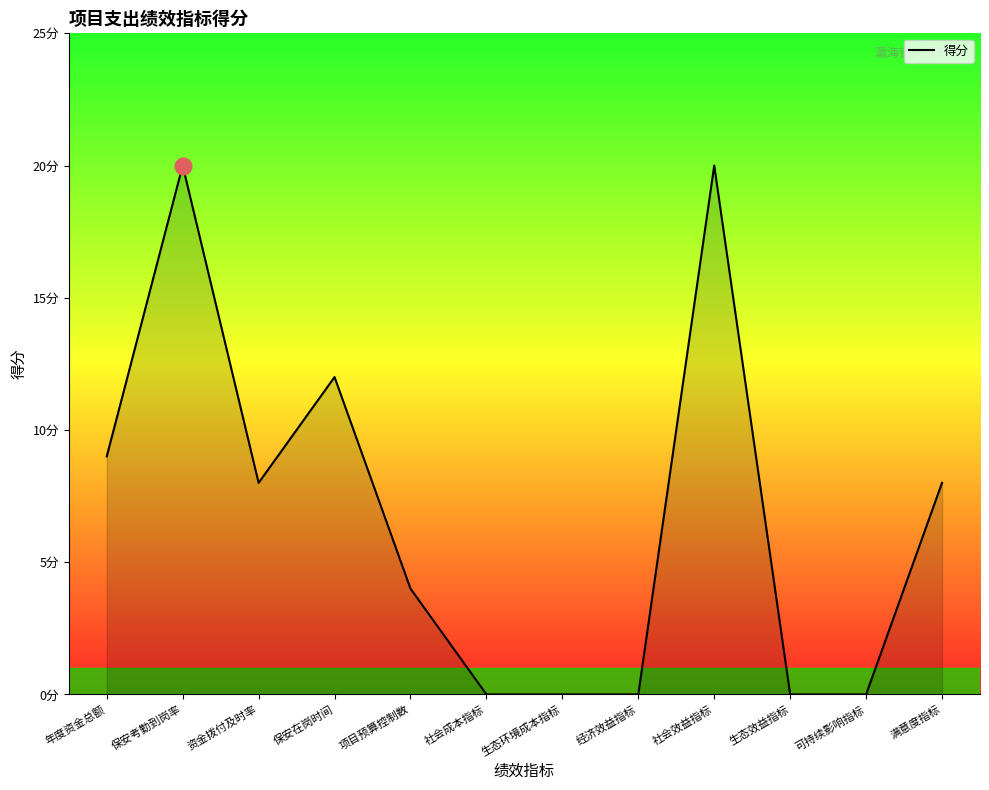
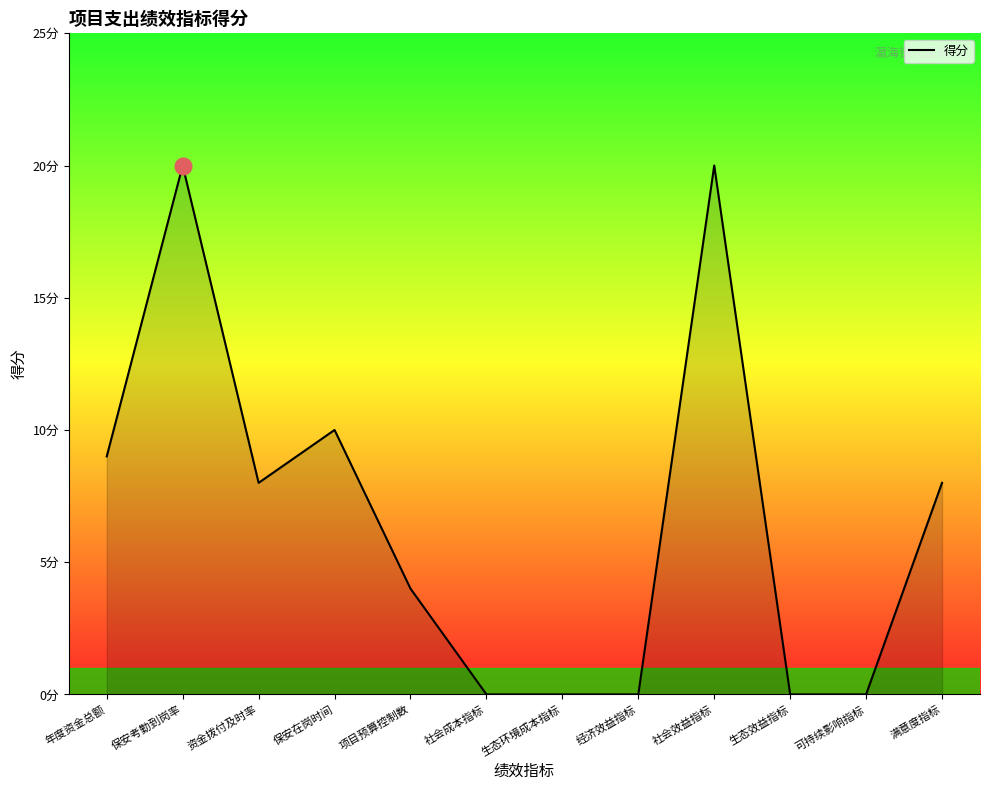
得分, 保安在岗时间: 12分 -> 10分
